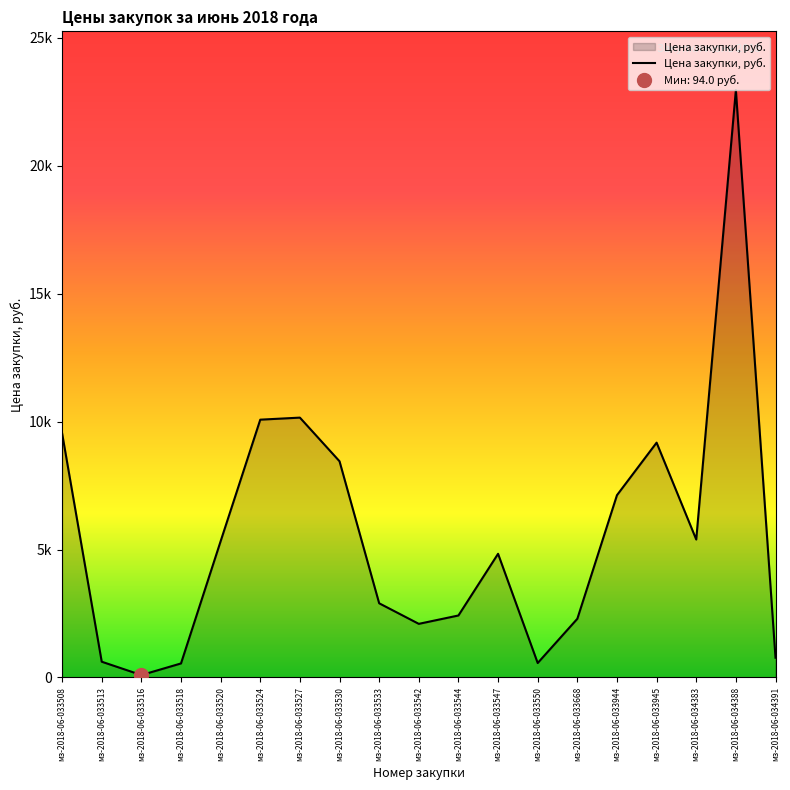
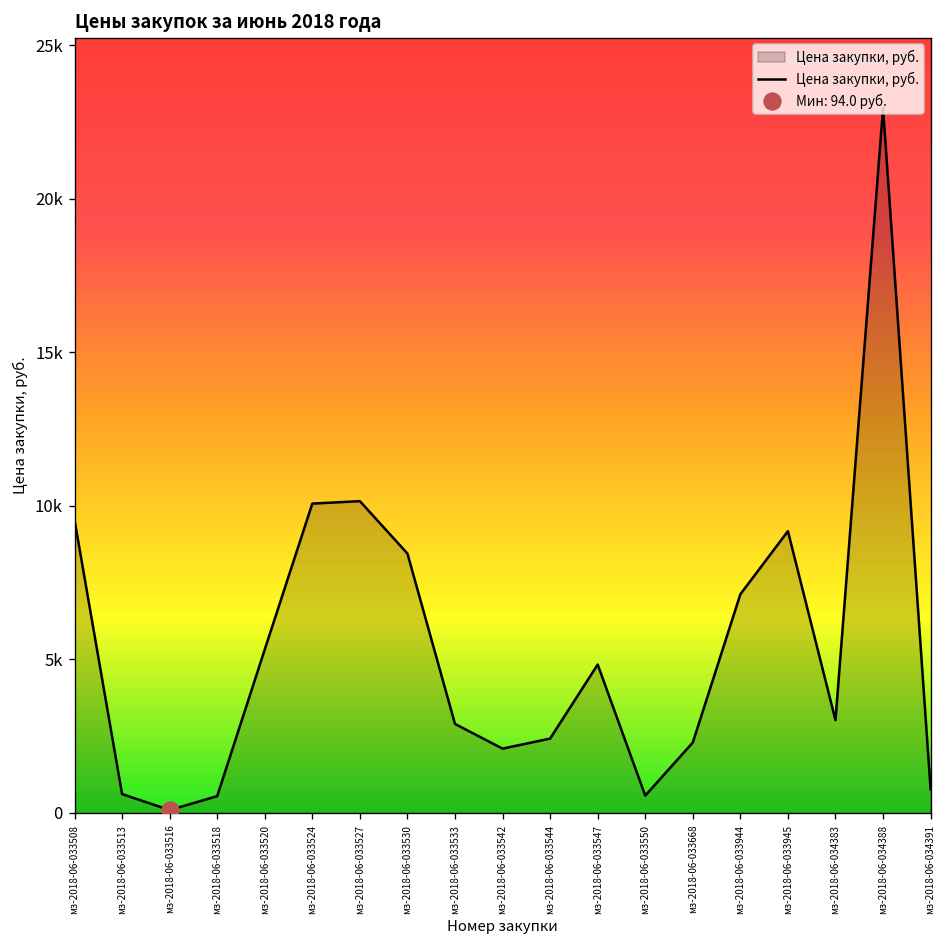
Цена закупки, руб., мз-2018-06-034383: 5400 -> 3000
